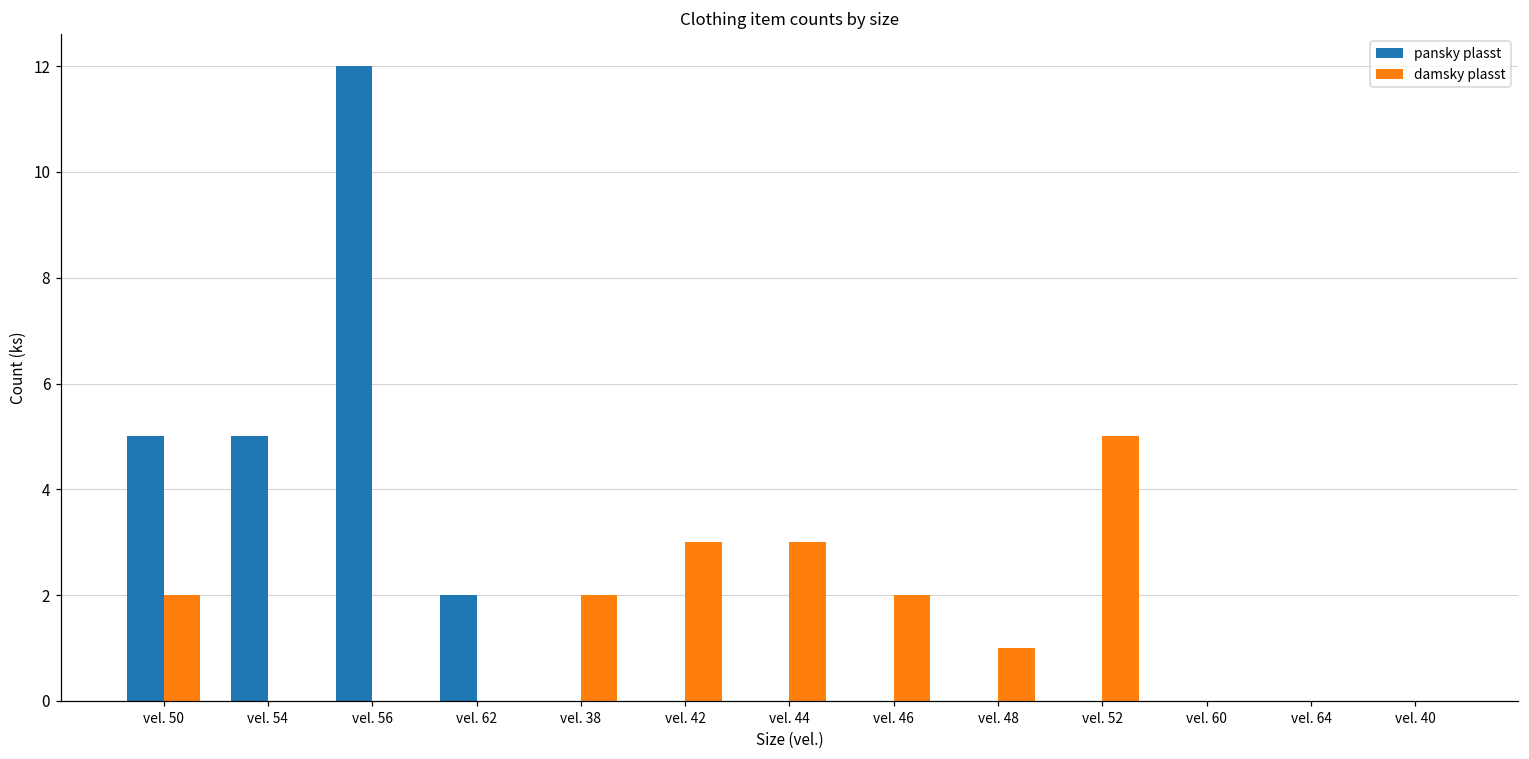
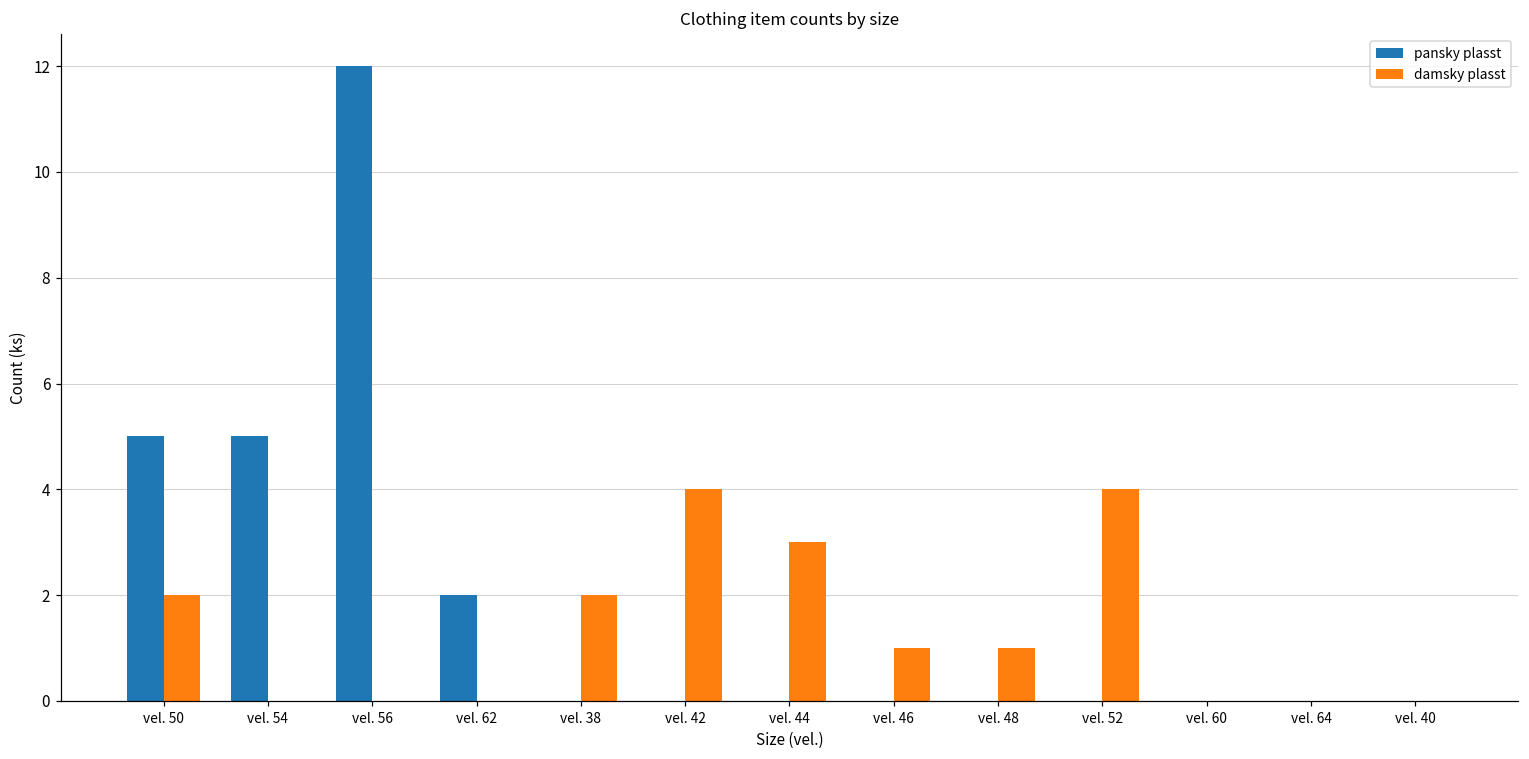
damsky plasst, vel. 42: 3 -> 4
damsky plasst, vel. 46: 2 -> 1
damsky plasst, vel. 52: 5 -> 4
